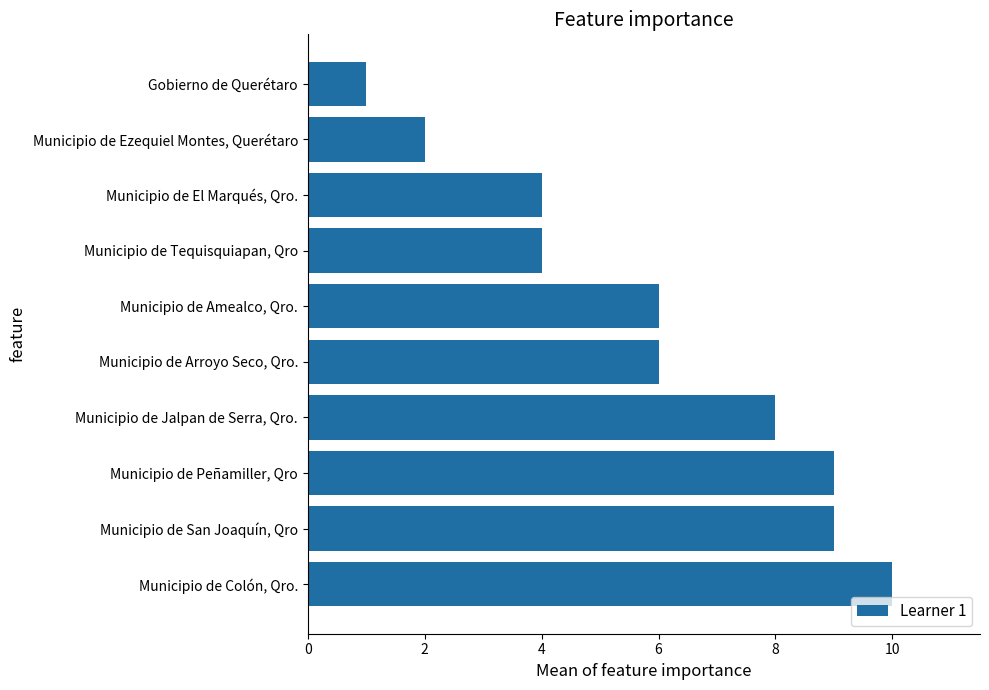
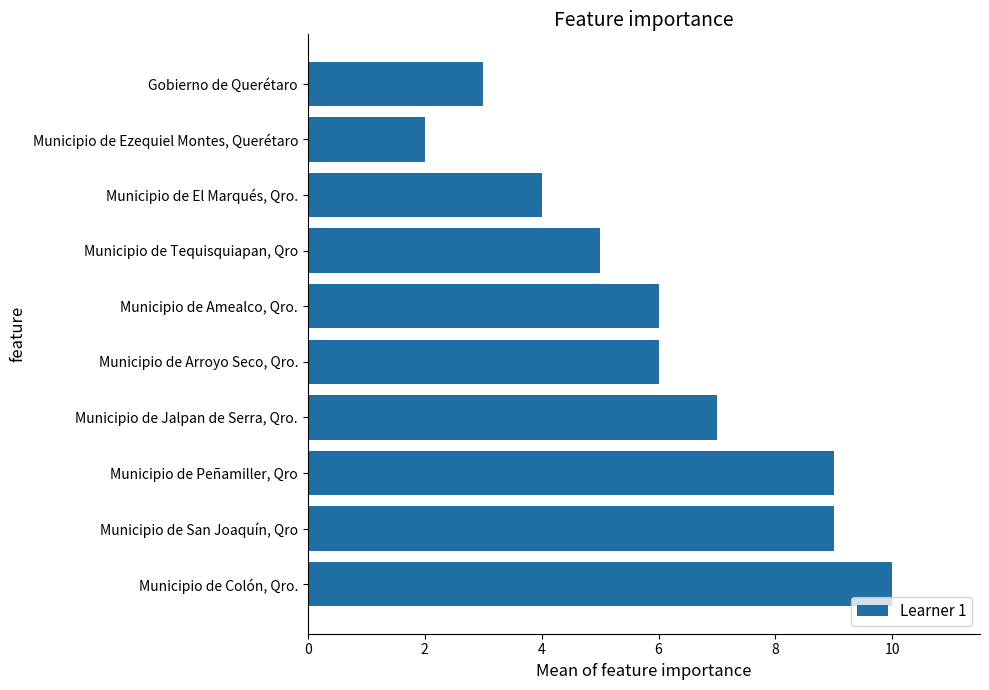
Gobierno de Querétaro: 1 -> 3
Municipio de Tequisquiapan, Qro: 4 -> 5
Municipio de Jalpan de Serra, Qro.: 8 -> 7
